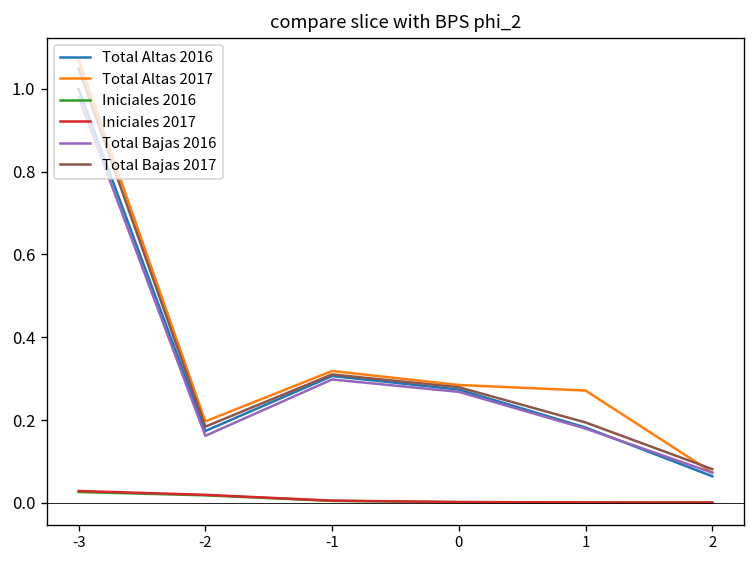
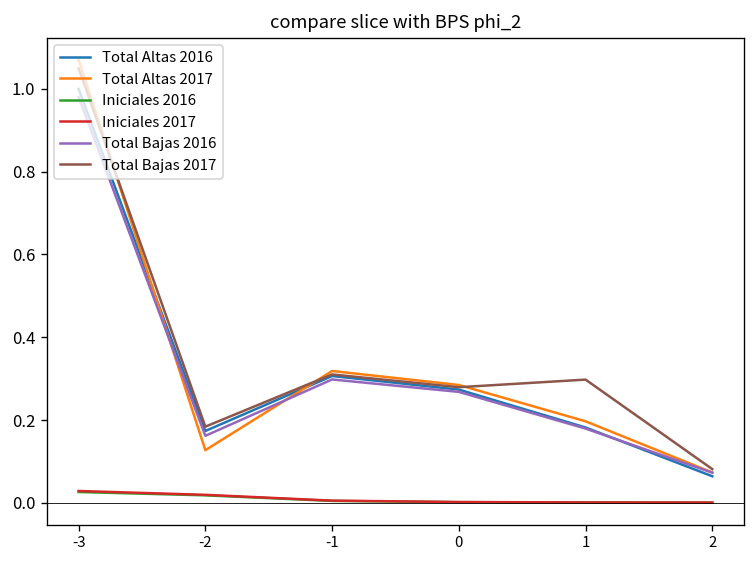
Total Altas 2017, -2: 0.20 -> 0.13
Total Altas 2017, 1: 0.27 -> 0.20
Total Bajas 2017, 1: 0.19 -> 0.30
